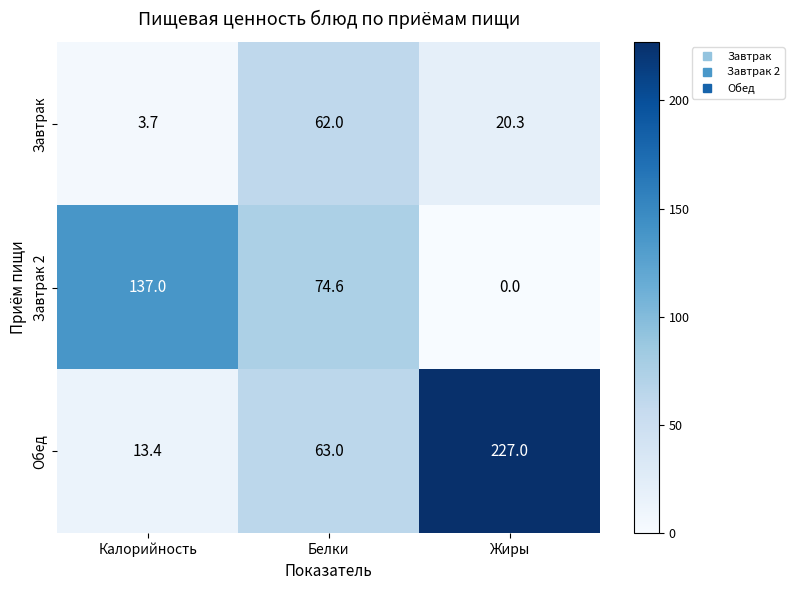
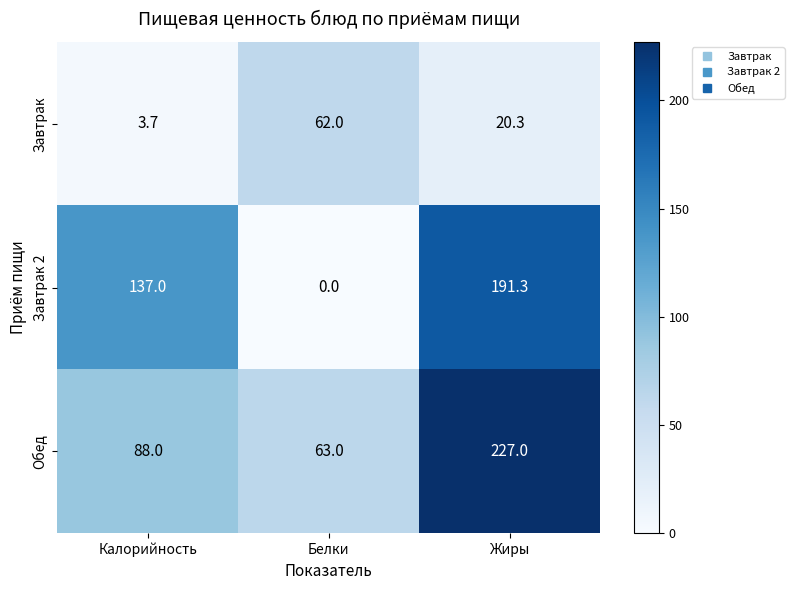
Завтрак 2, Белки: 74.6 -> 0.0
Завтрак 2, Жиры: 0.0 -> 191.3
Обед, Калорийность: 13.4 -> 88.0
